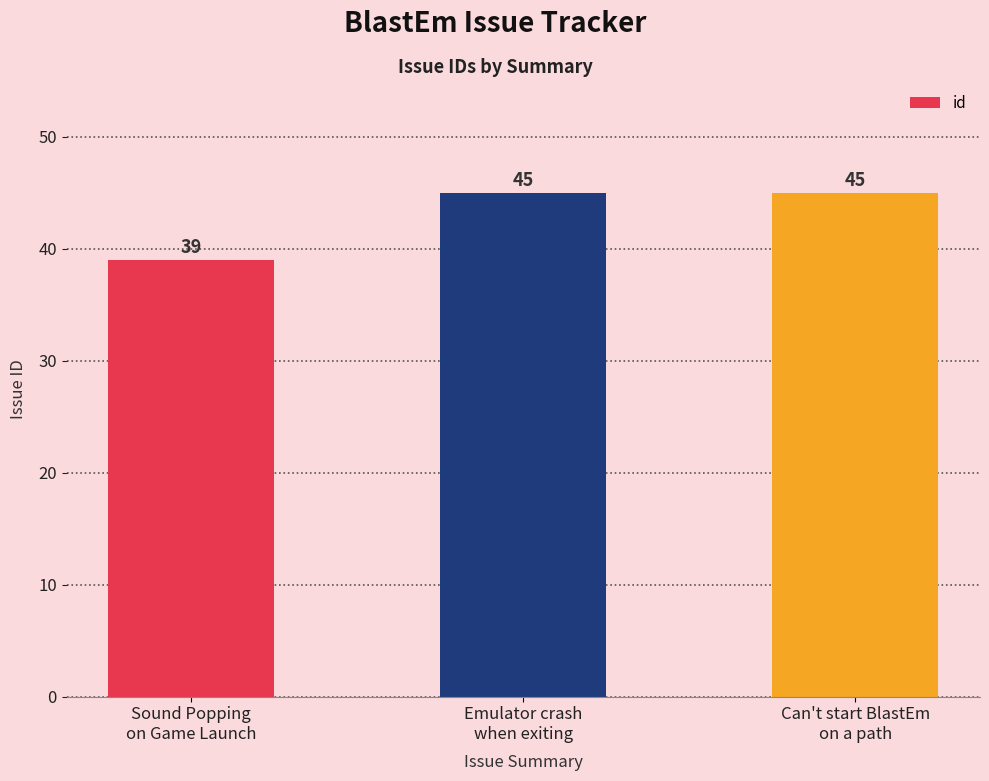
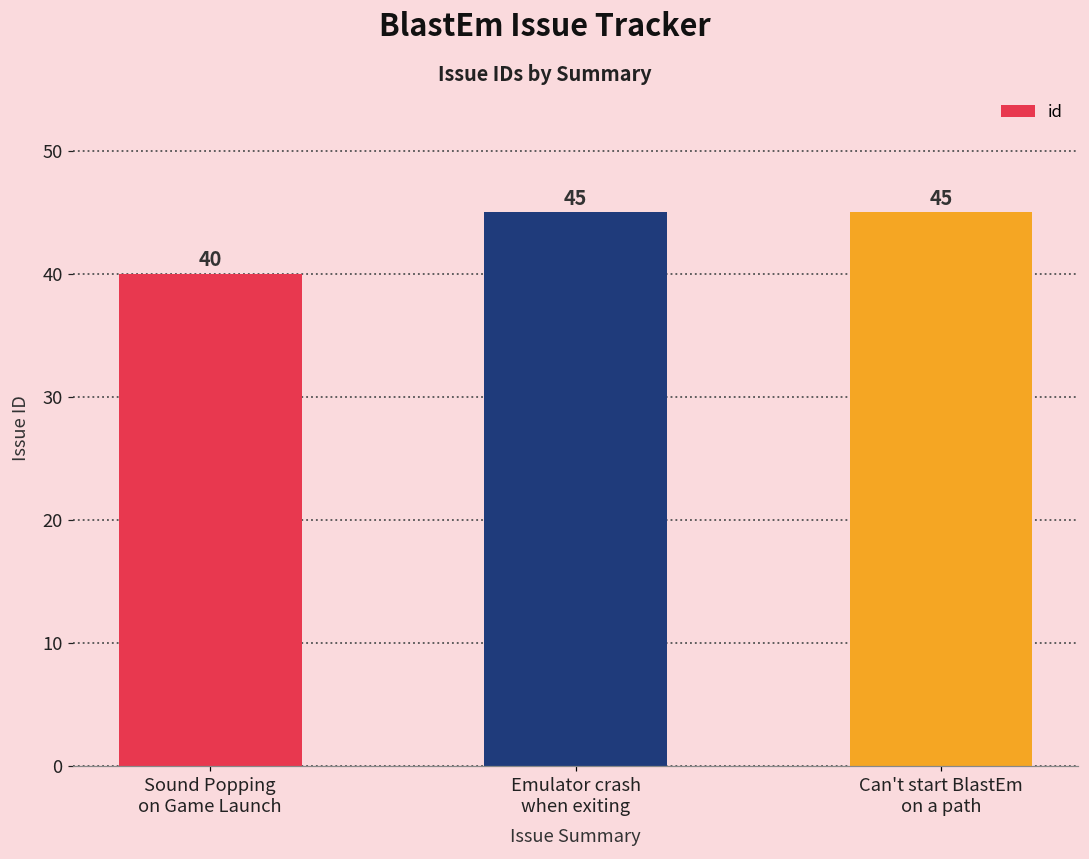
Sound Popping on Game Launch: 39 -> 40
